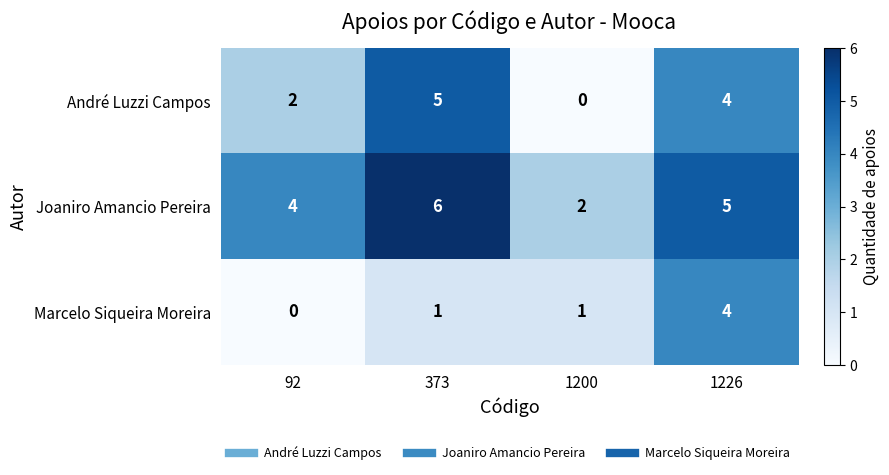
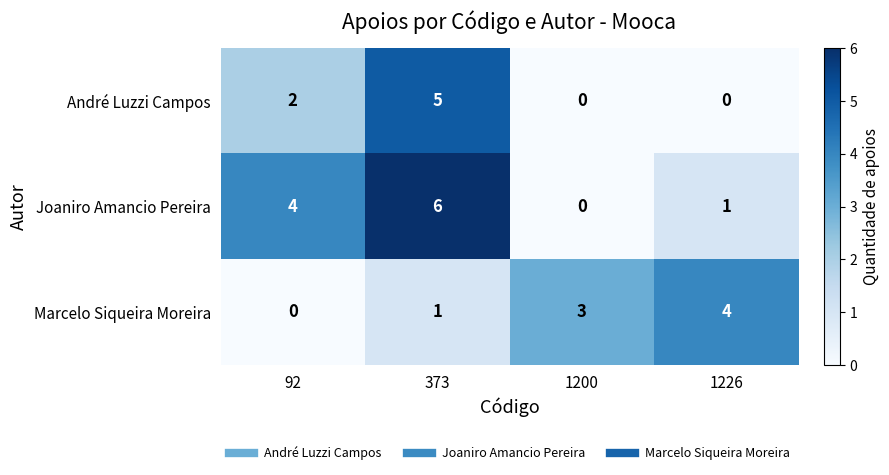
André Luzzi Campos, 1226: 4 -> 0
Joaniro Amancio Pereira, 1200: 2 -> 0
Joaniro Amancio Pereira, 1226: 5 -> 1
Marcelo Siqueira Moreira, 1200: 1 -> 3
